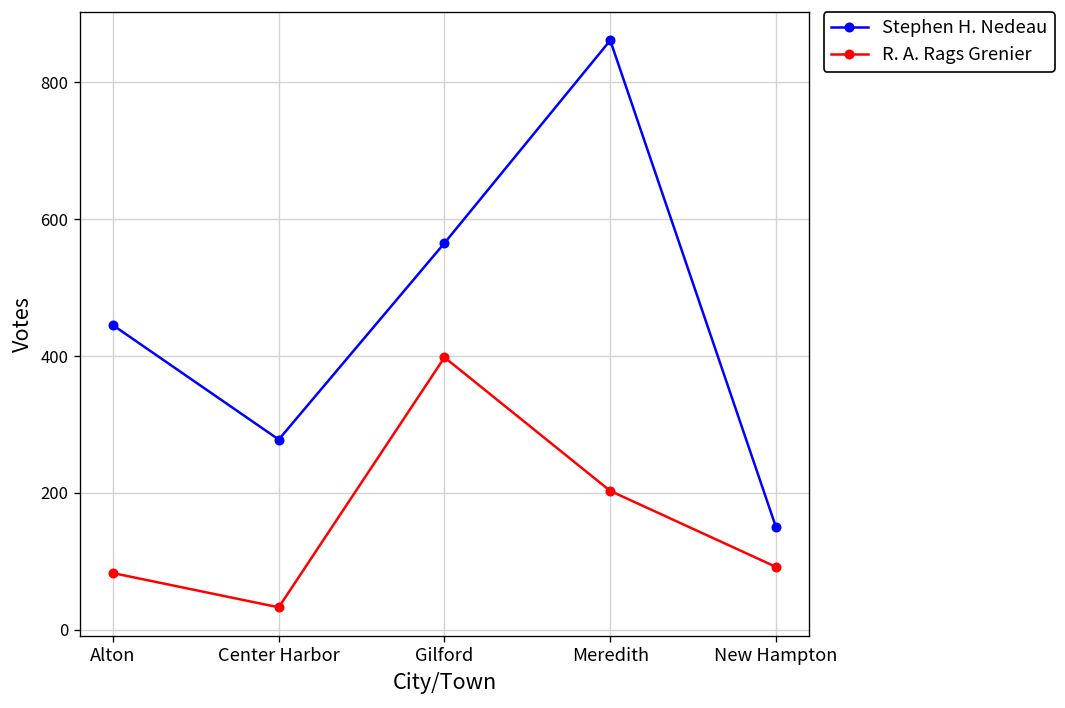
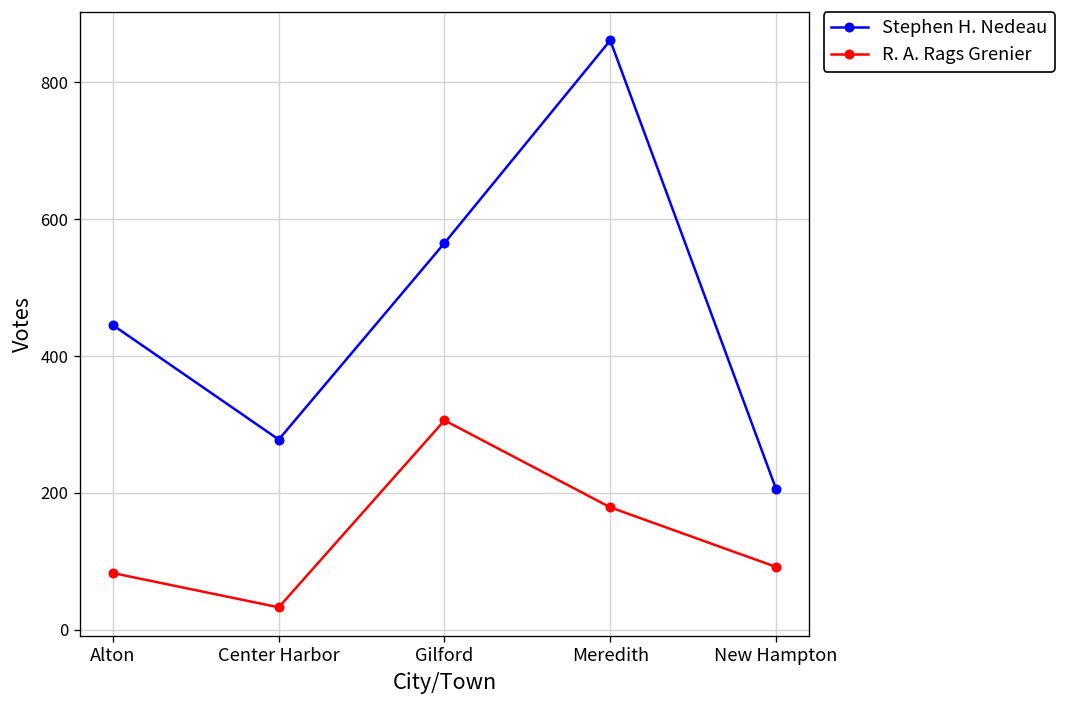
R. A. Rags Grenier, Gilford: 400 -> 310
R. A. Rags Grenier, Meredith: 200 -> 180
Stephen H. Nedeau, New Hampton: 150 -> 210
